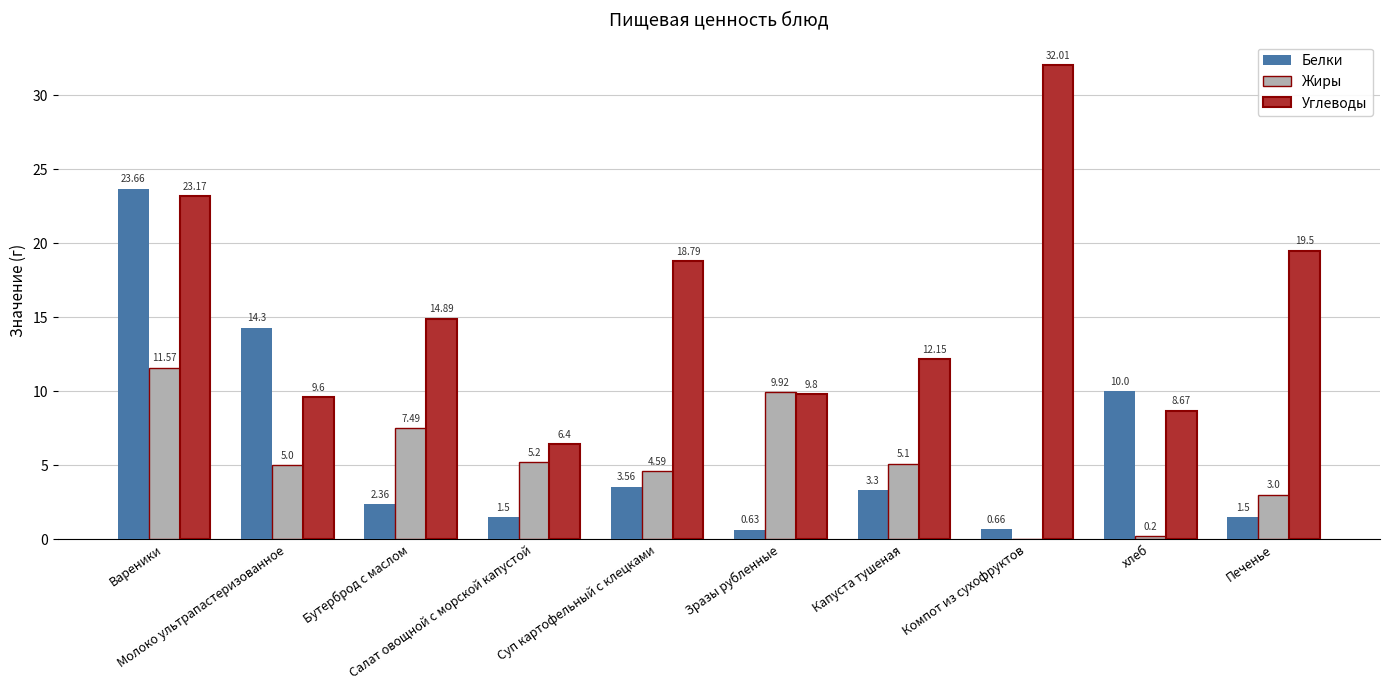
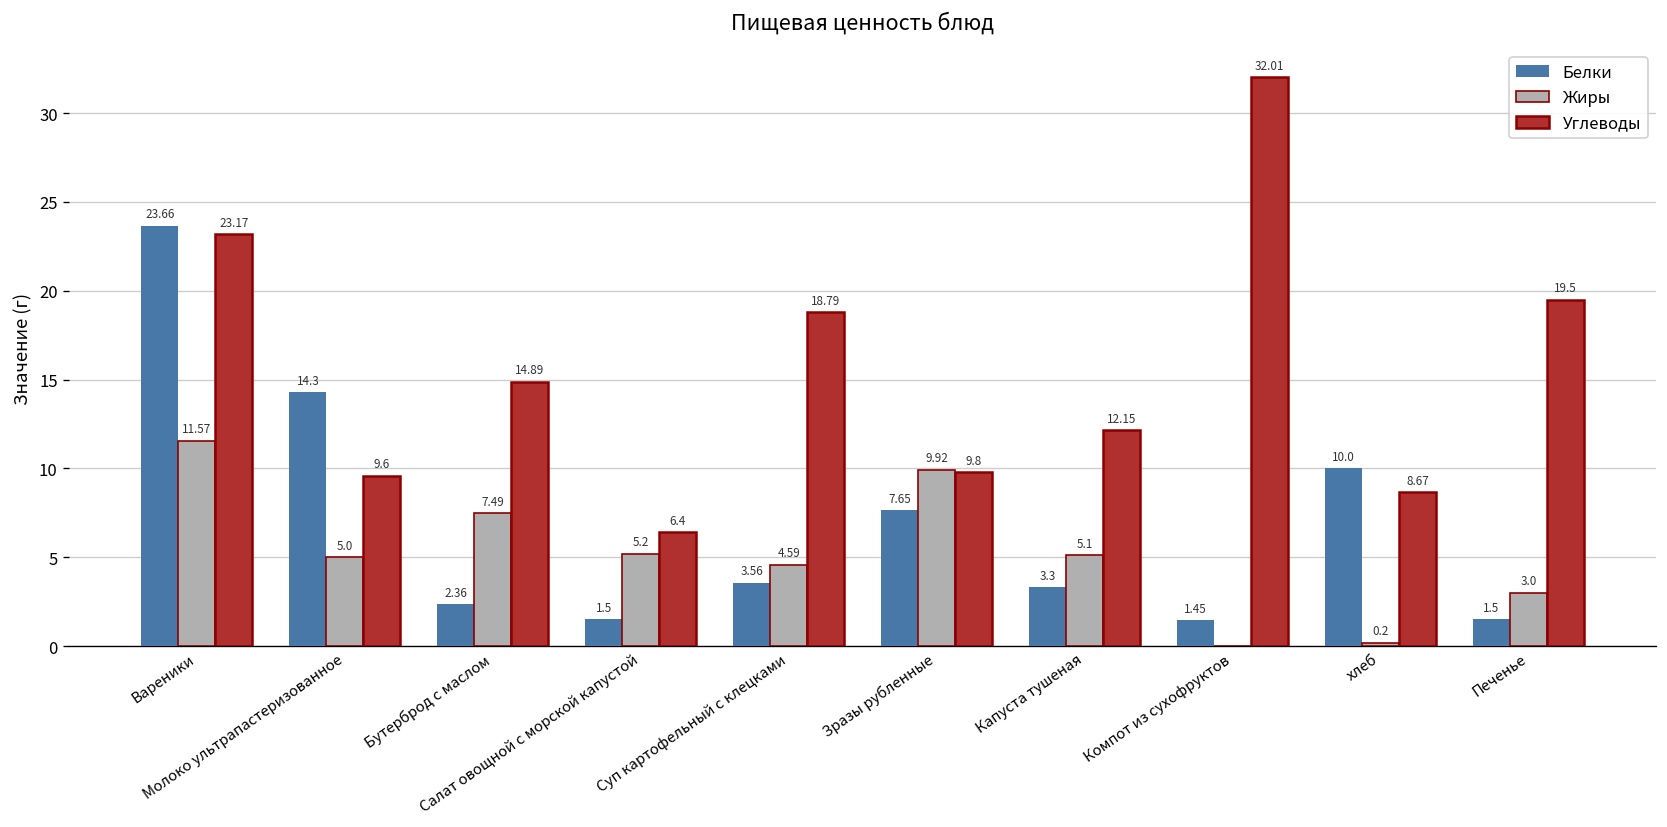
Белки, Зразы рубленные: 0.63 -> 7.65
Белки, Компот из сухофруктов: 0.66 -> 1.45
